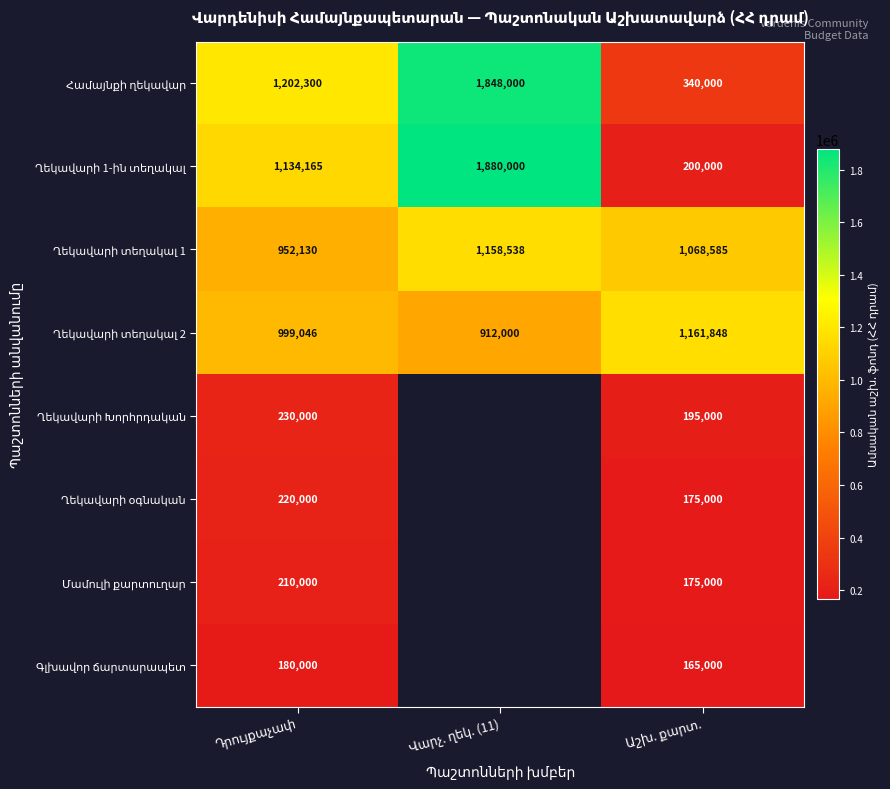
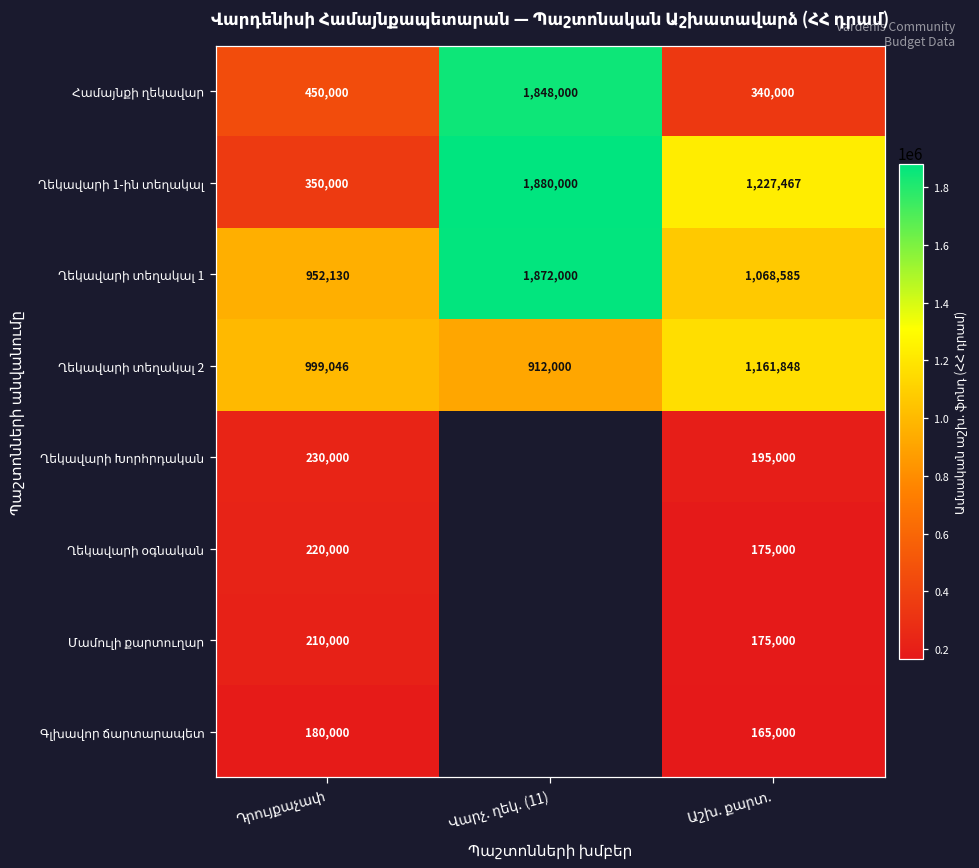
Համայնքի ղեկավար, Դրույքաչափ: 1,202,300 -> 450,000
Ղեկավարի 1-ին տեղակալ, Դրույքաչափ: 1,134,165 -> 350,000
Ղեկավարի 1-ին տեղակալ, Աշխ. քարտ.: 200,000 -> 1,227,467
Ղեկավարի տեղակալ 1, Վարչ. ղեկ. (11): 1,158,538 -> 1,872,000
